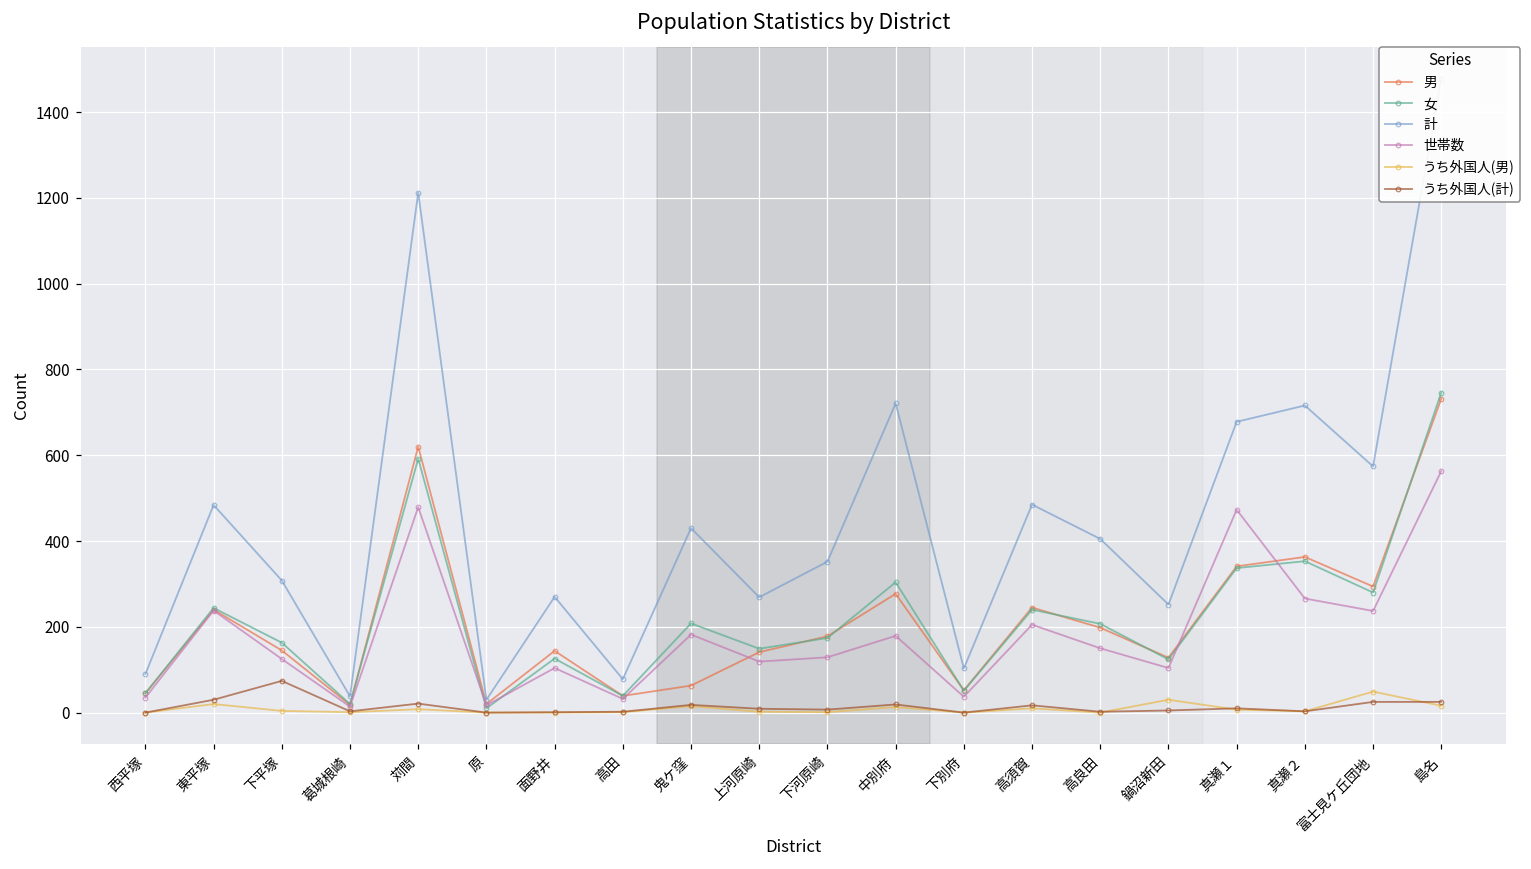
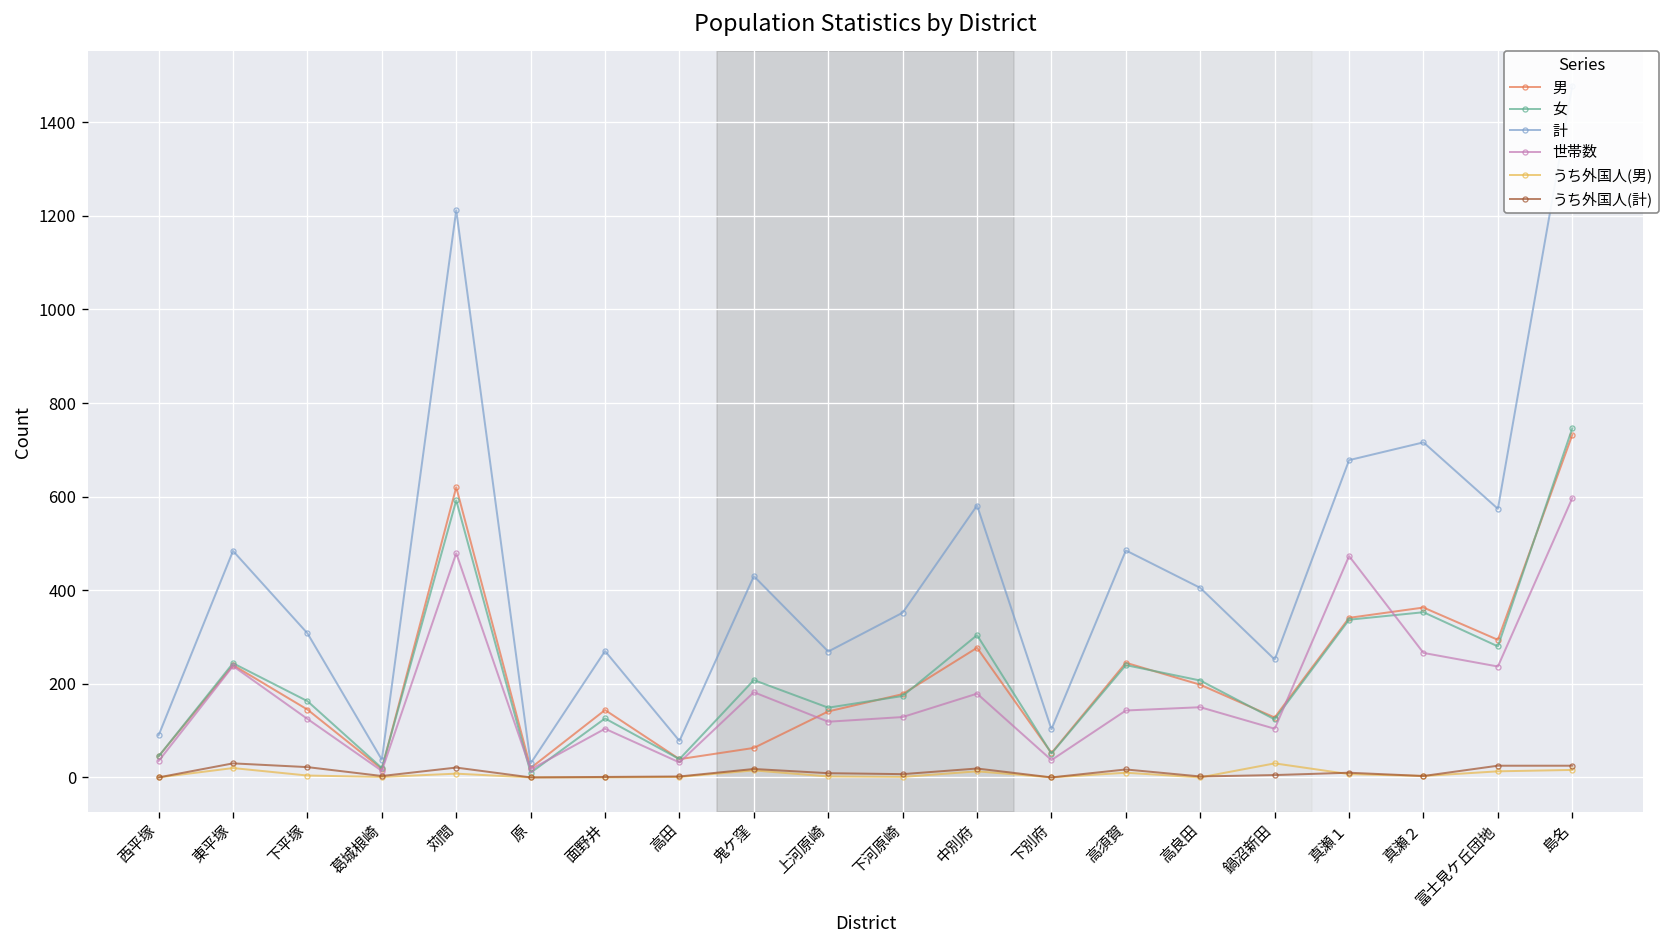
うち外国人(計), 下平塚: 70 -> 20
計, 中別府: 720 -> 580
世帯数, 高須賀: 210 -> 140
うち外国人(男), 富士見ケ丘団地: 50 -> 10
世帯数, 島名: 560 -> 600
